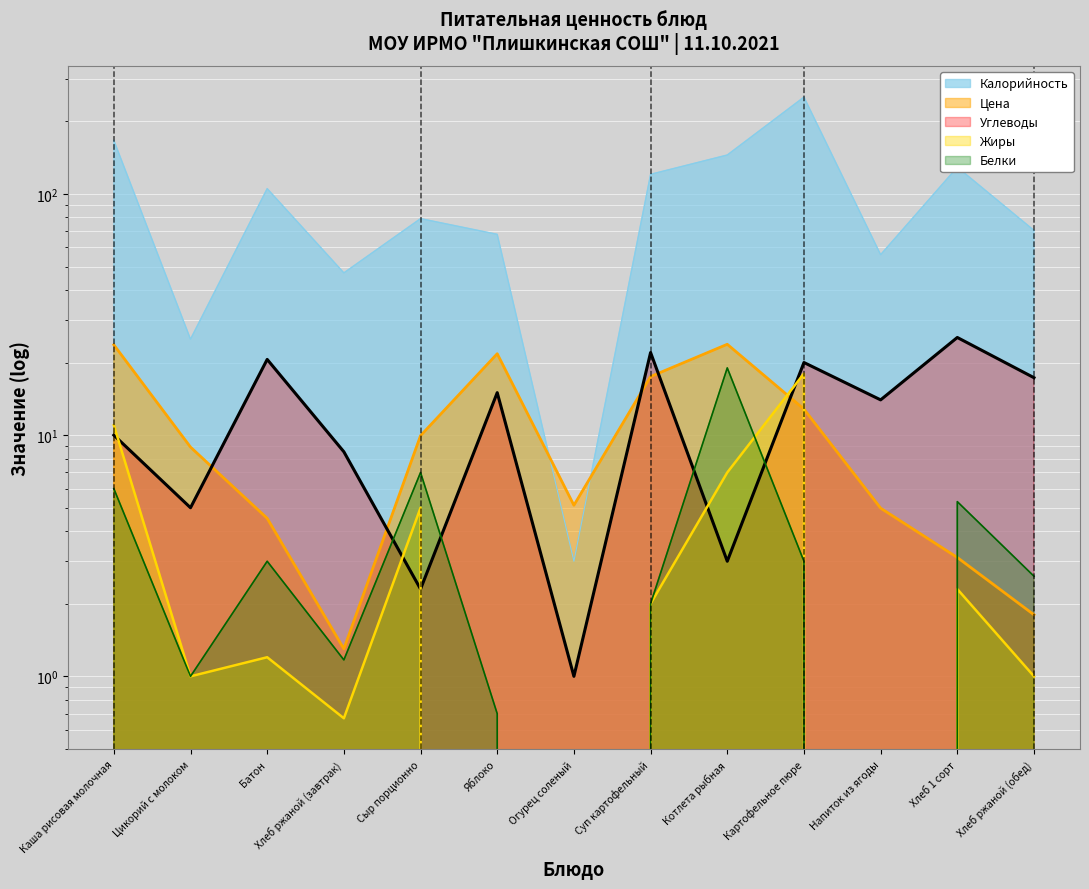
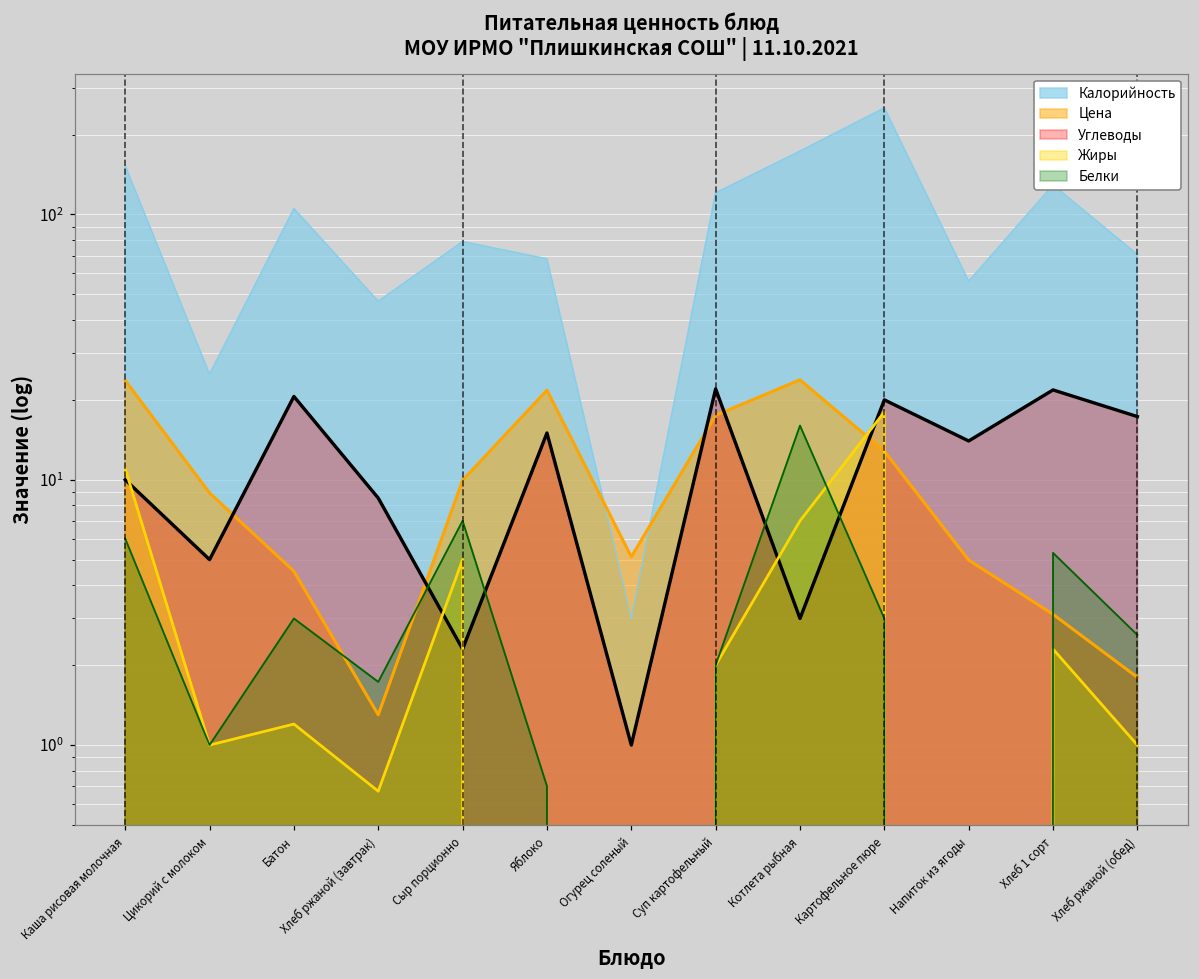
Калорийность, Каша рисовая молочная: 170 -> 150
Белки, Хлеб ржаной (завтрак): 1.2 -> 1.7
Калорийность, Котлета рыбная: 150 -> 170
Белки, Котлета рыбная: 19 -> 16
Углеводы, Хлеб 1 сорт: 25 -> 22
